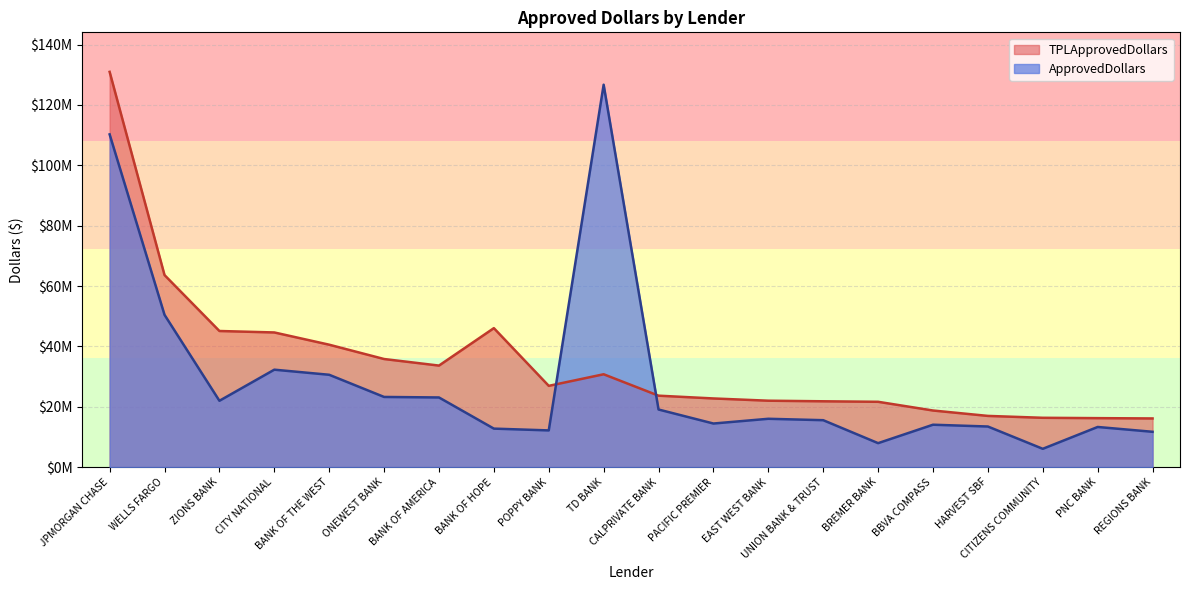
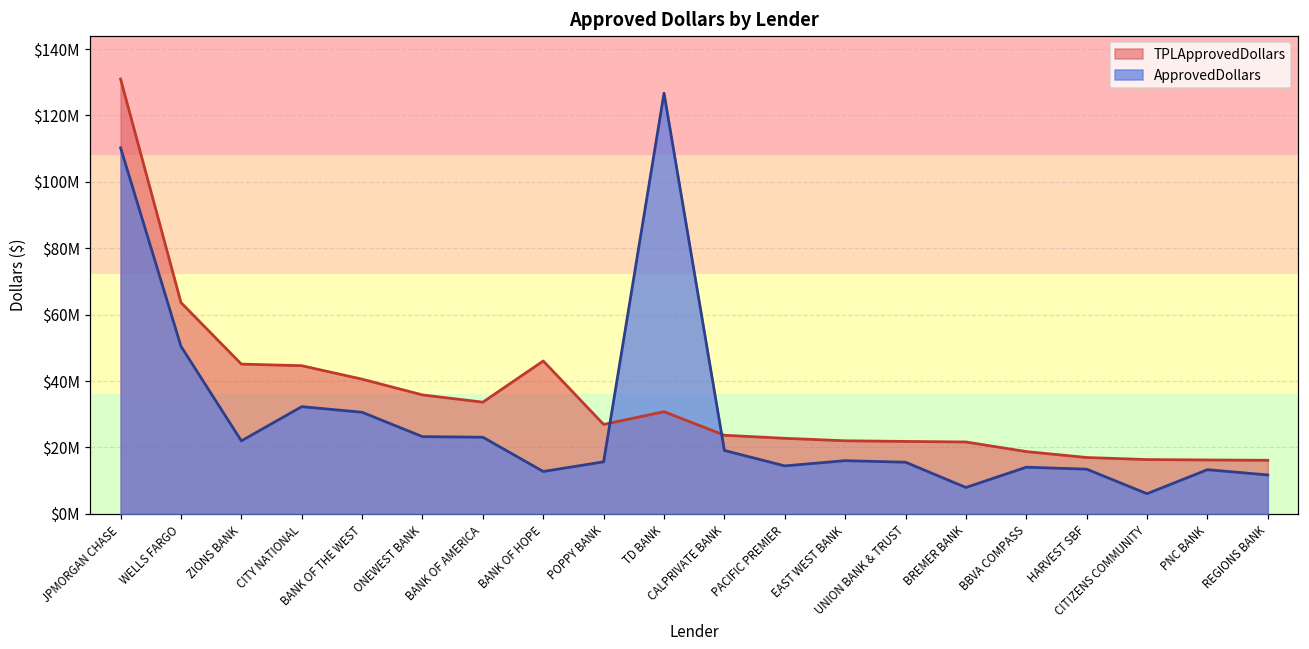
ApprovedDollars, POPPY BANK: $12000000 -> $16000000
